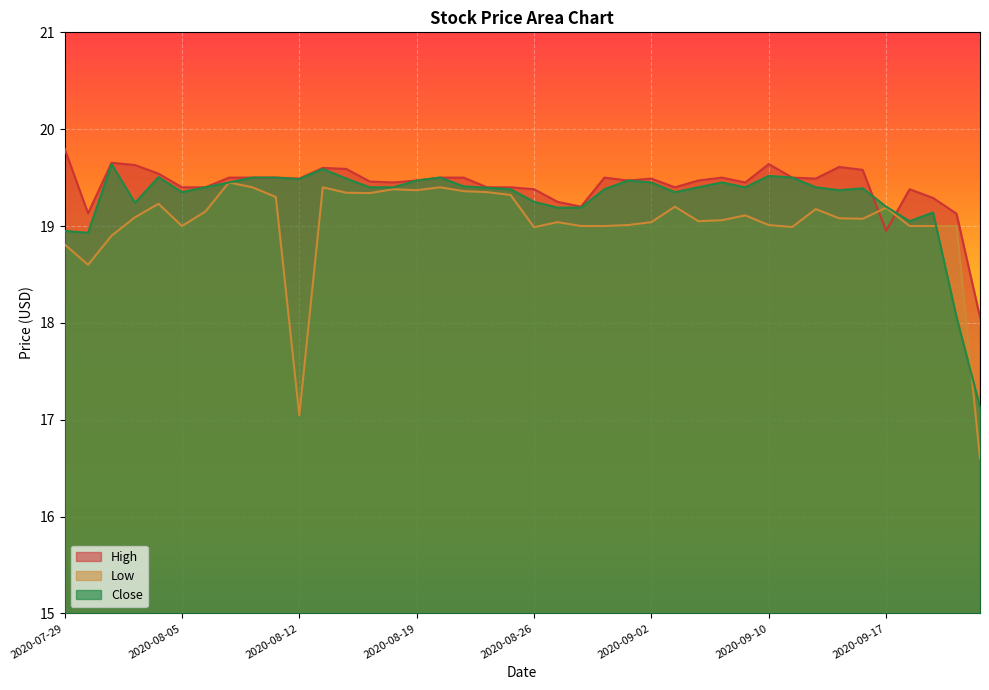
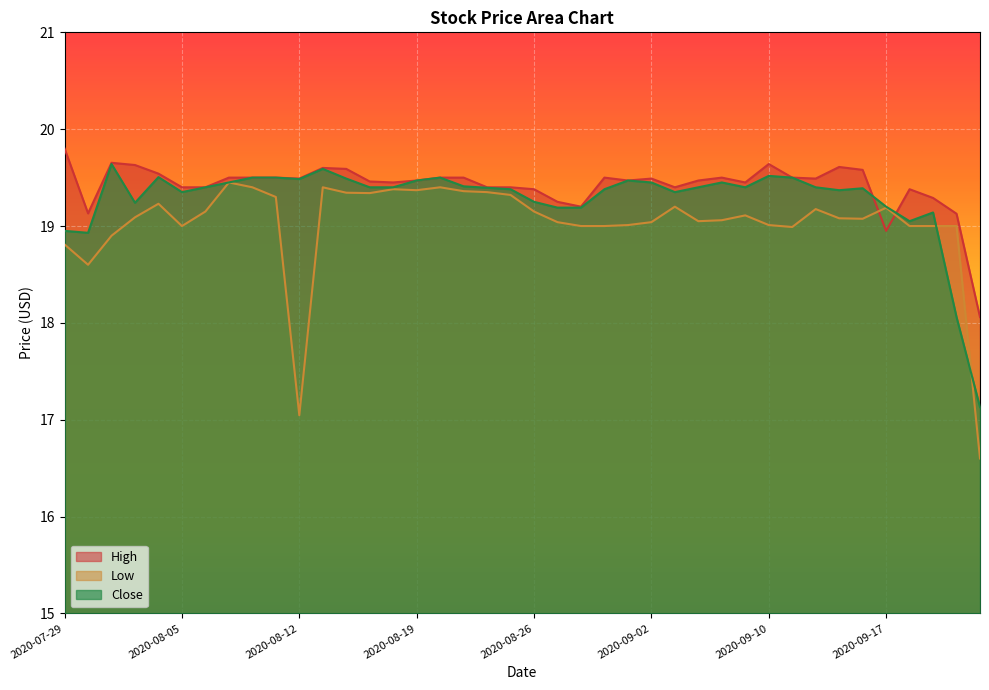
Low, 2020-08-26: 19.0 -> 19.1
